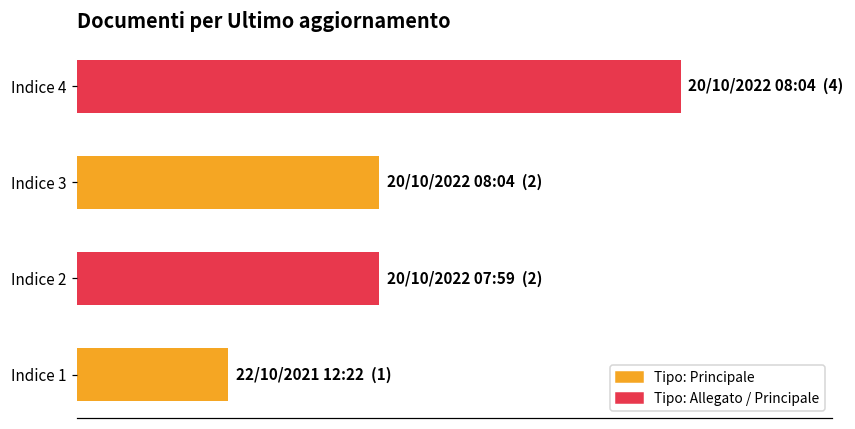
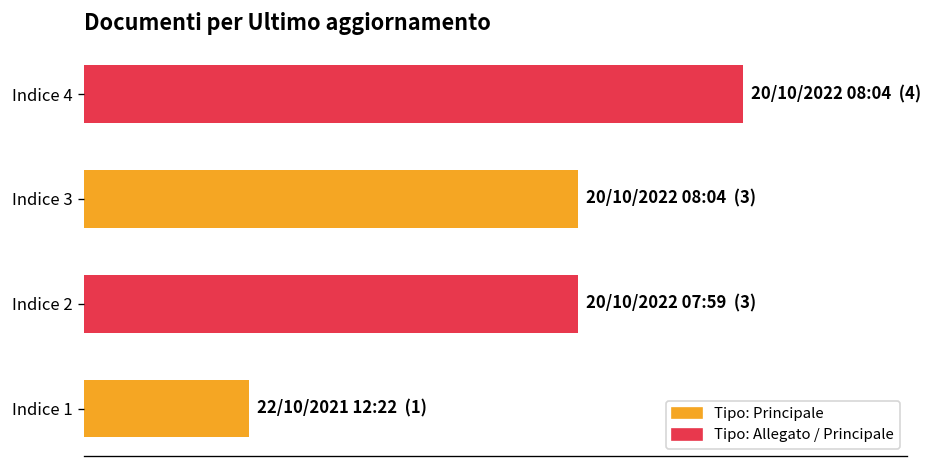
Indice 3: (2) -> (3)
Indice 2: (2) -> (3)
